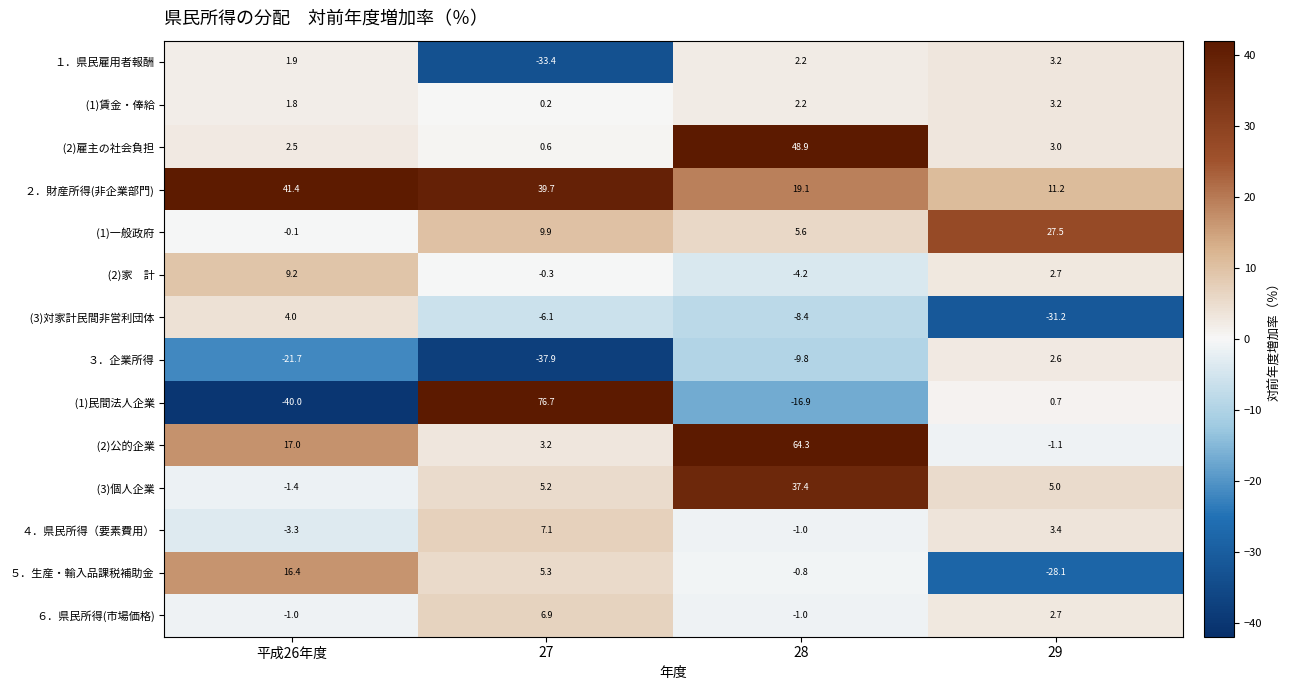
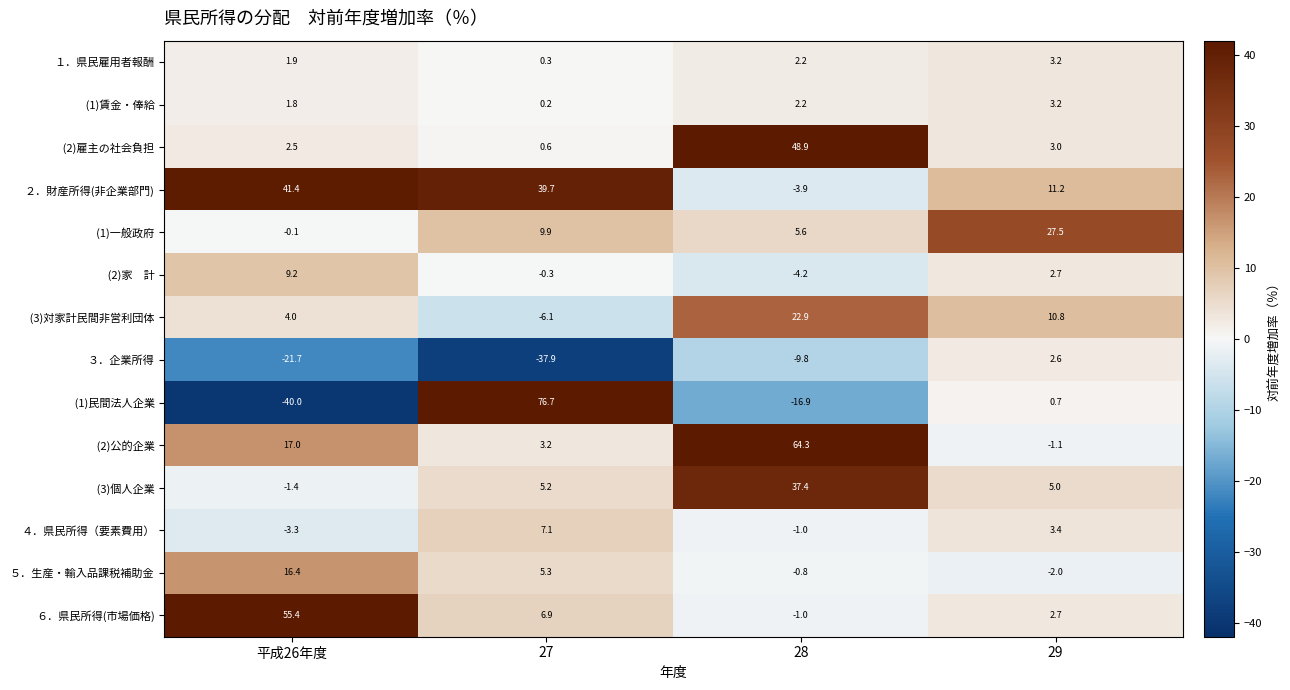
１．県民雇用者報酬, 27: -33.4 -> 0.3
２．財産所得(非企業部門), 28: 19.1 -> -3.9
(3)対家計民間非営利団体, 28: -8.4 -> 22.9
(3)対家計民間非営利団体, 29: -31.2 -> 10.8
５．生産・輸入品課税補助金, 29: -28.1 -> -2.0
６．県民所得(市場価格), 平成26年度: -1.0 -> 55.4
